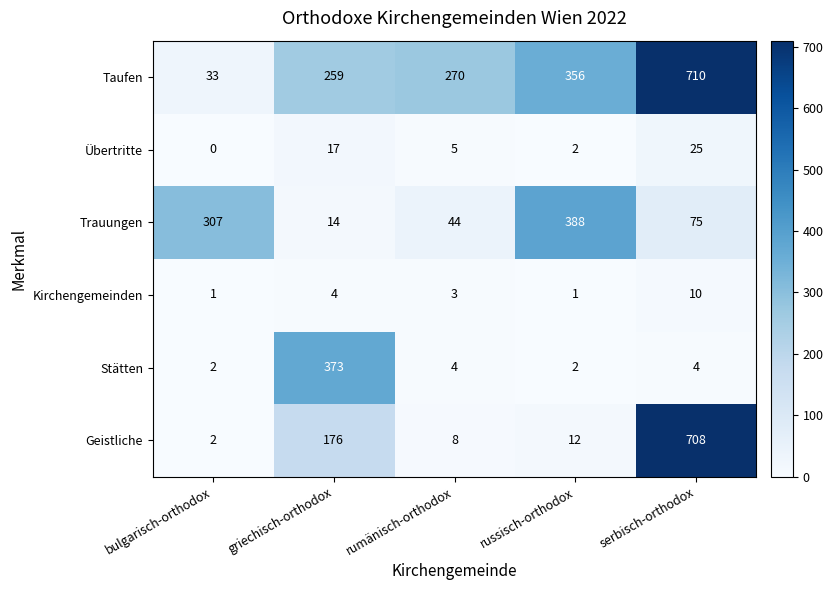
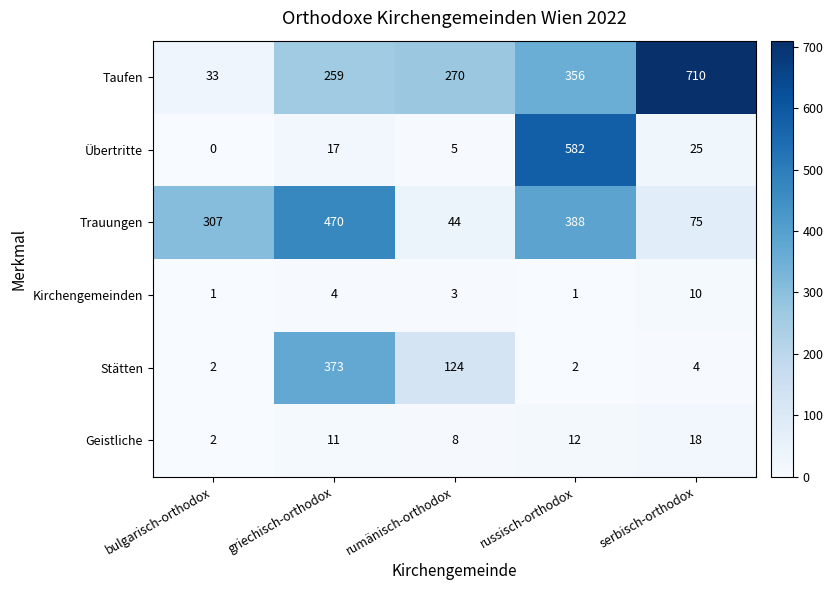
Übertritte, russisch-orthodox: 2 -> 582
Trauungen, griechisch-orthodox: 14 -> 470
Stätten, rumänisch-orthodox: 4 -> 124
Geistliche, griechisch-orthodox: 176 -> 11
Geistliche, serbisch-orthodox: 708 -> 18
